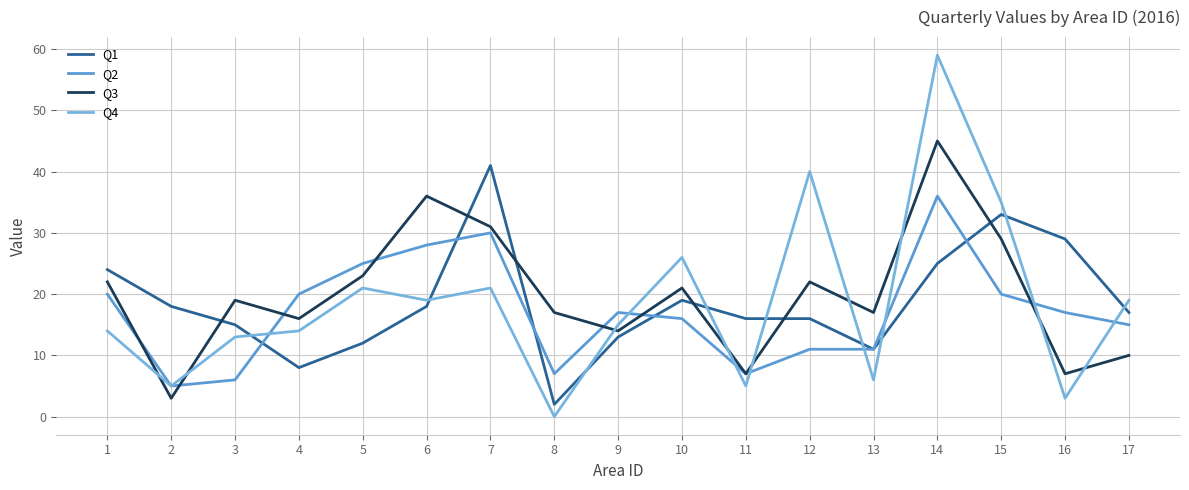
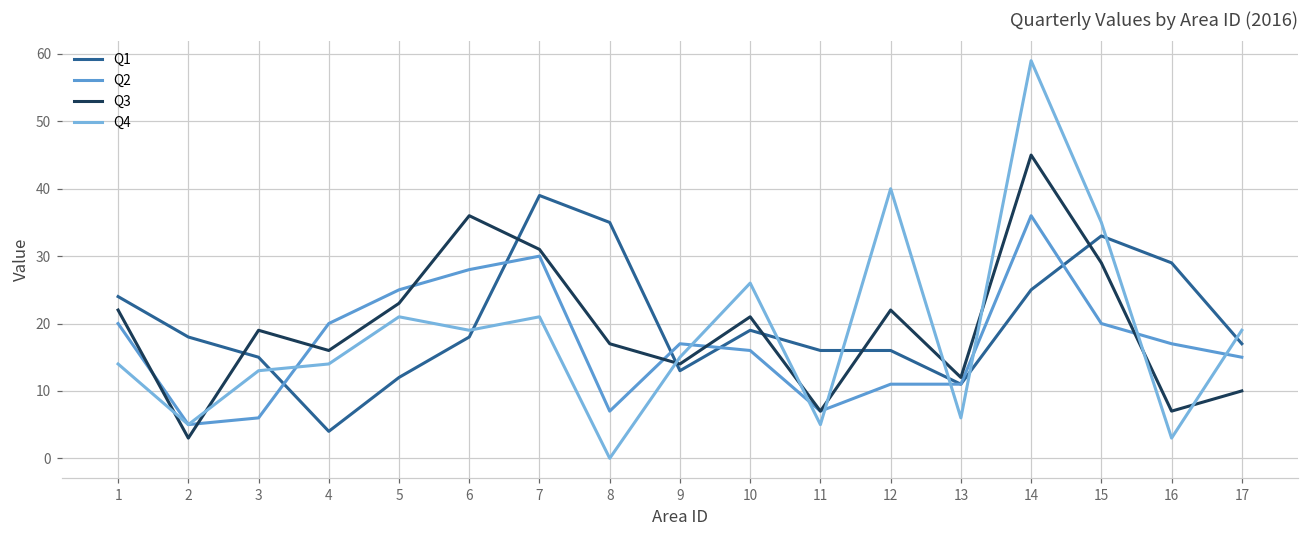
Q1, 4: 8 -> 4
Q1, 7: 41 -> 39
Q1, 8: 2 -> 35
Q3, 13: 17 -> 12
